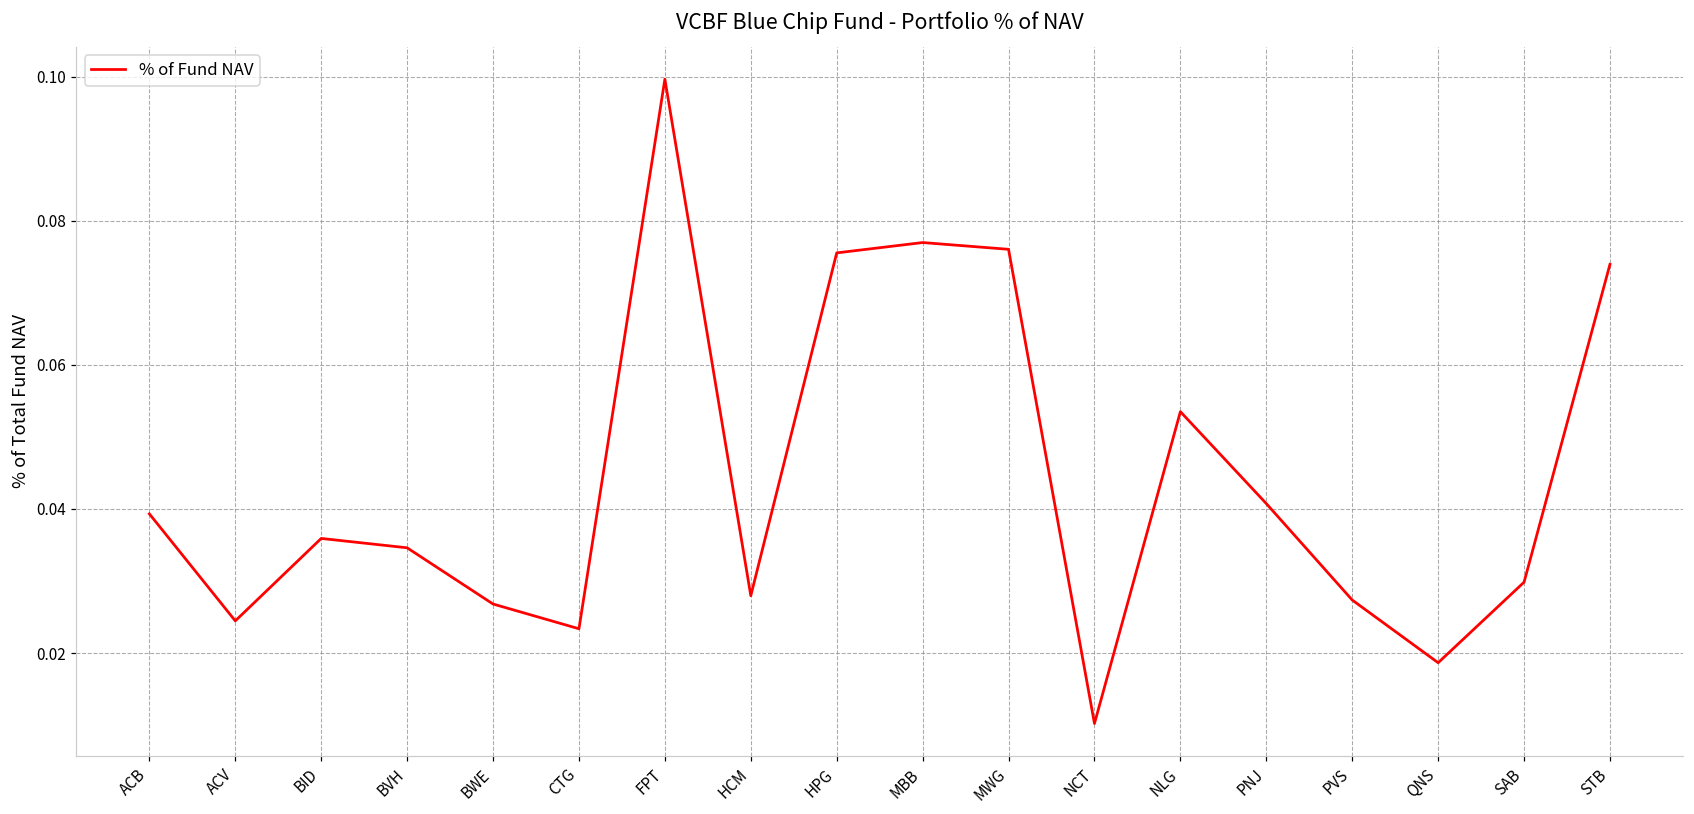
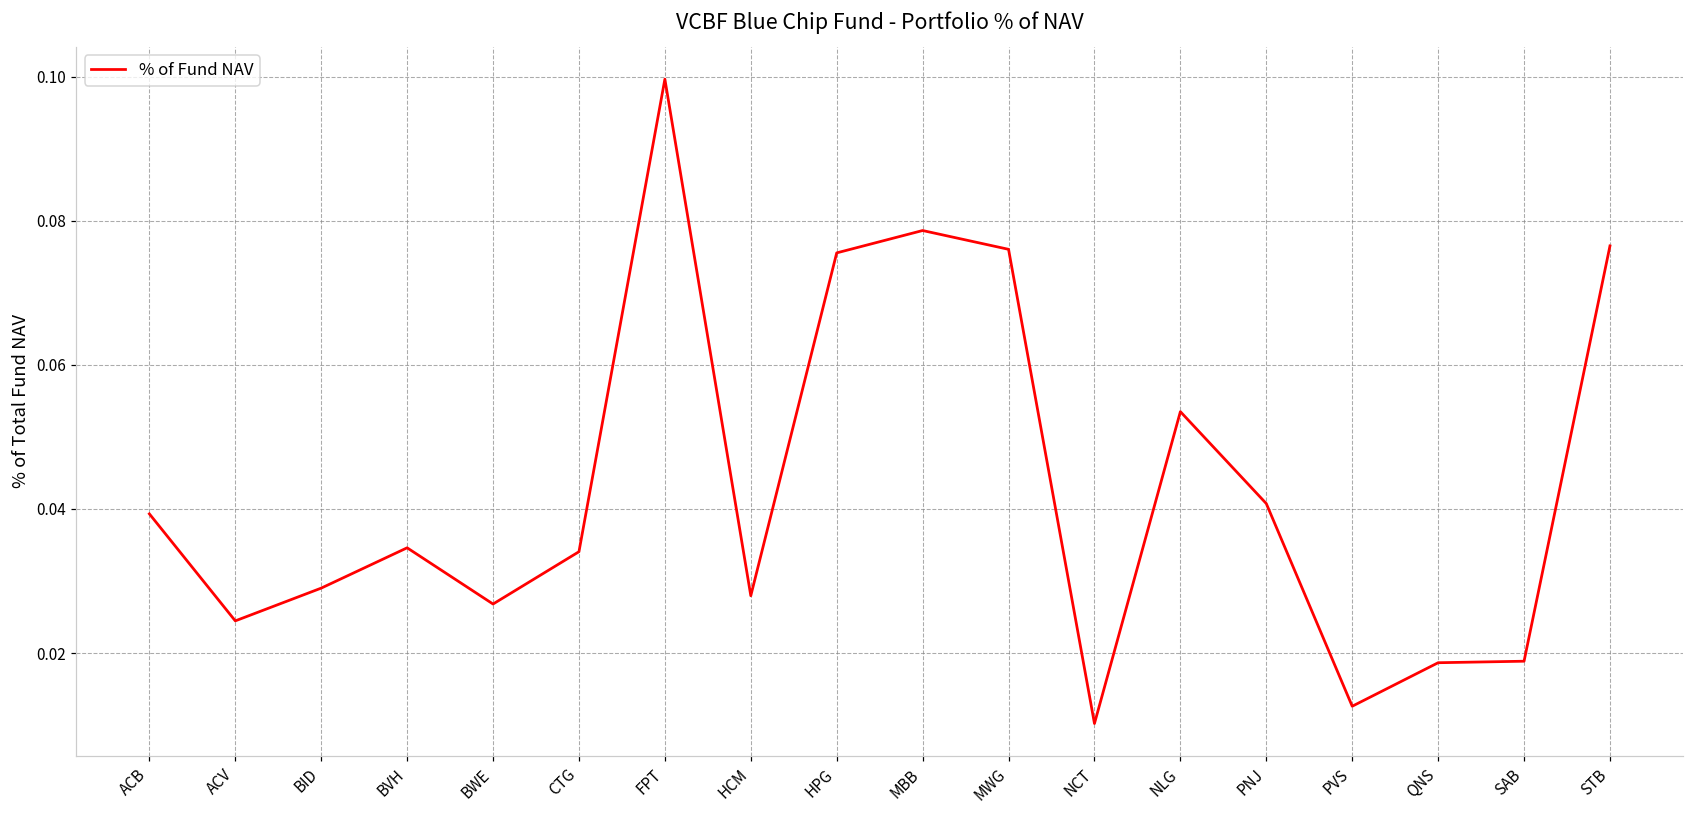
BID: 0.036 -> 0.029
CTG: 0.023 -> 0.034
MBB: 0.077 -> 0.079
PVS: 0.027 -> 0.013
SAB: 0.030 -> 0.019
STB: 0.074 -> 0.077
